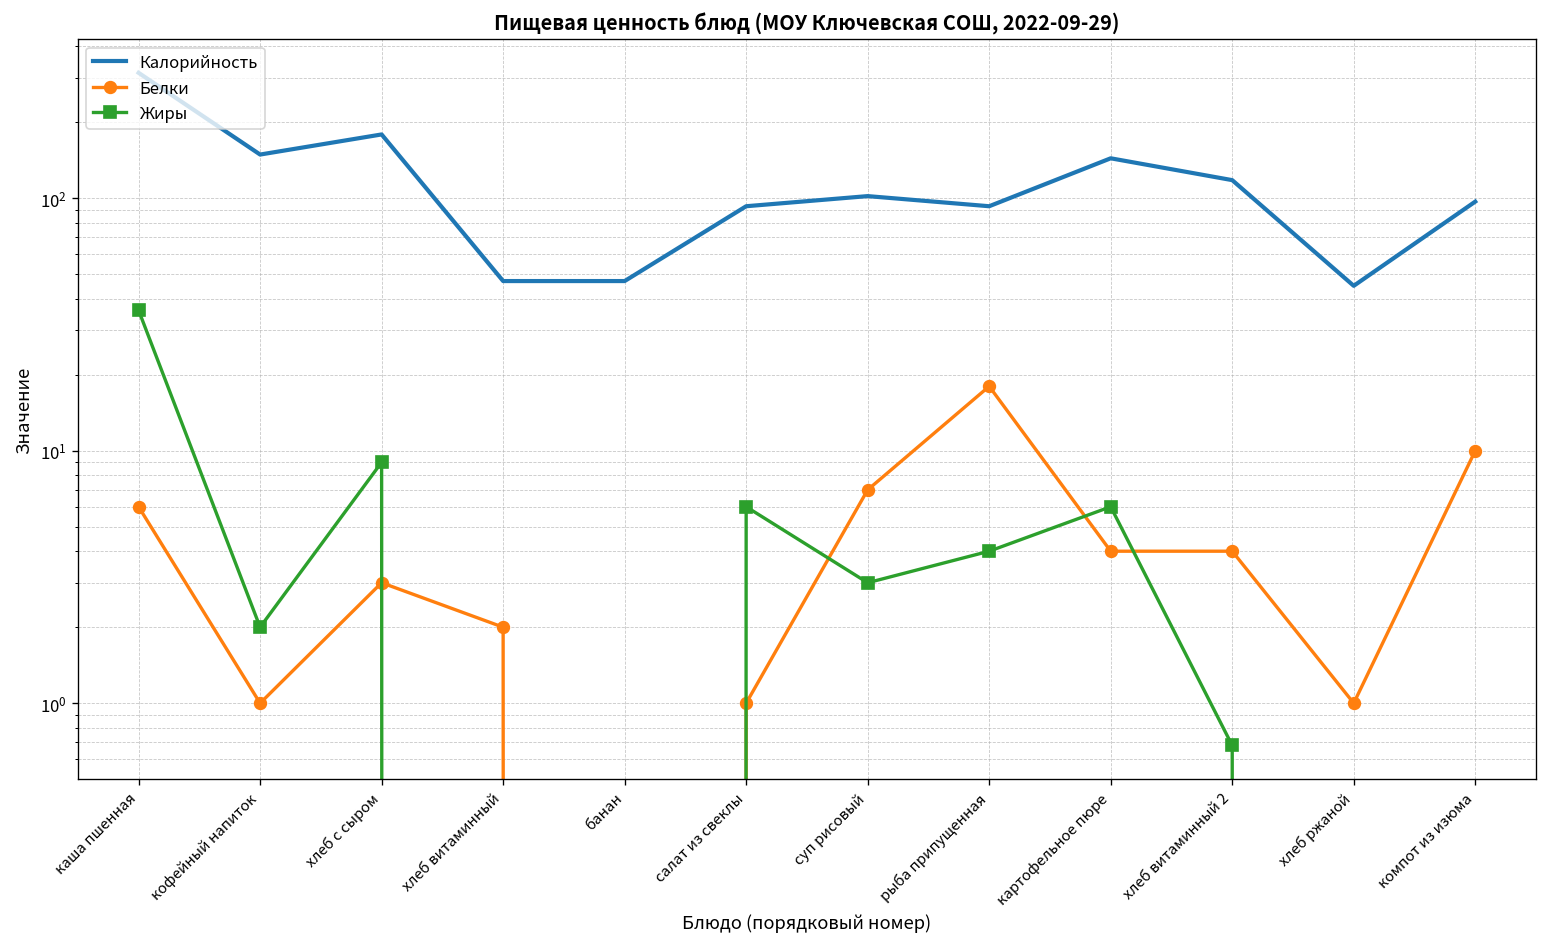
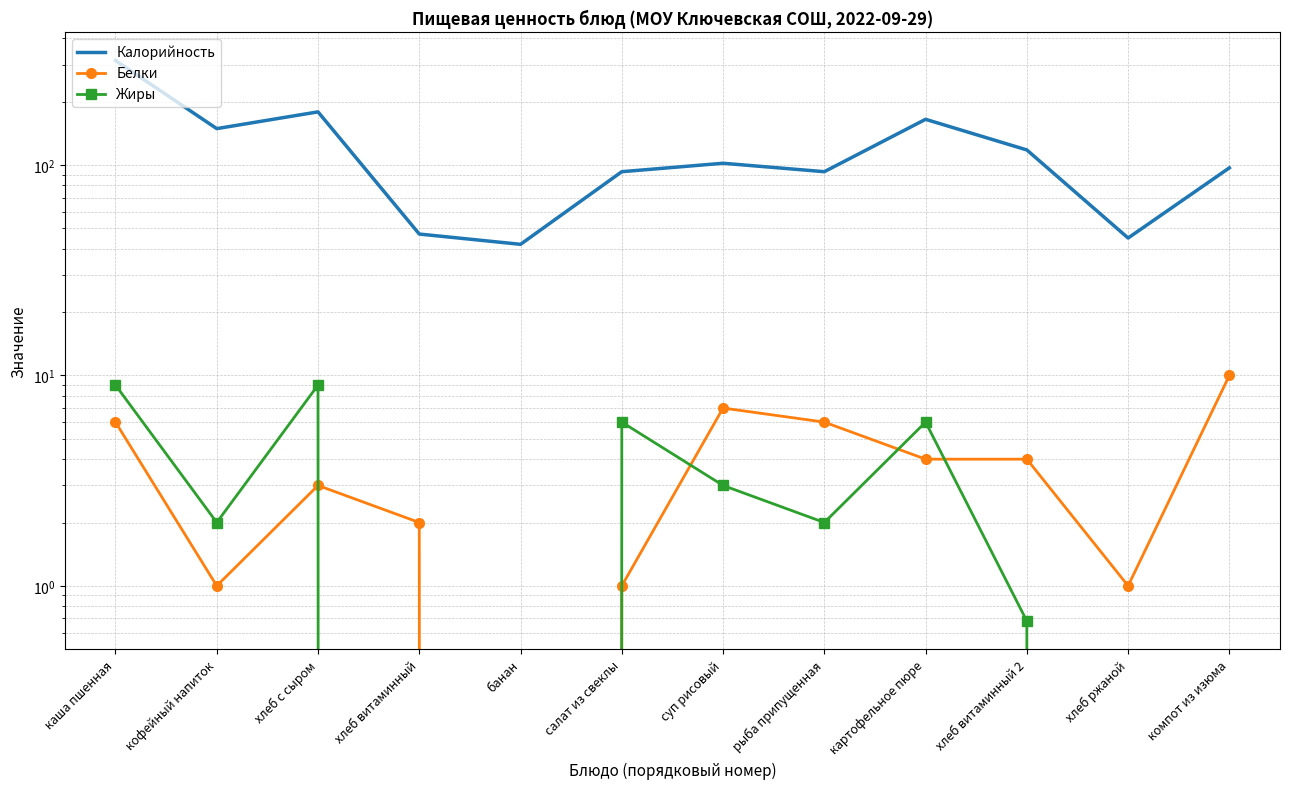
Жиры, каша пшенная: 36 -> 9
Калорийность, банан: 47 -> 42
Белки, рыба припущенная: 18 -> 6
Жиры, рыба припущенная: 4 -> 2
Калорийность, картофельное пюре: 140 -> 170
